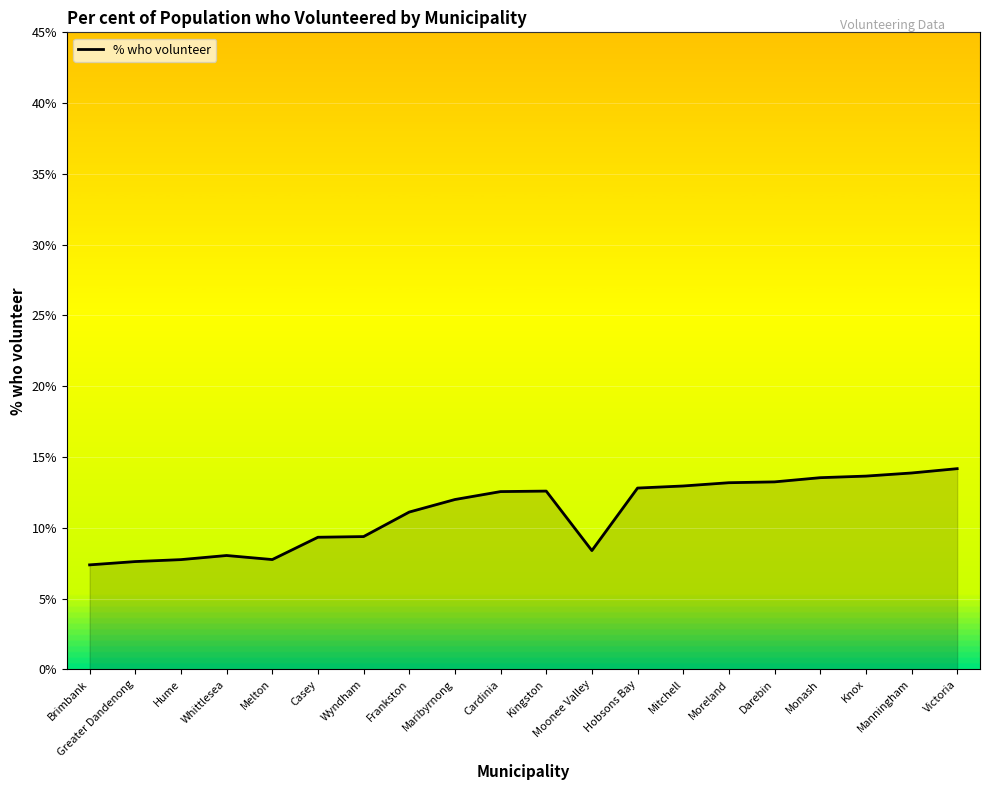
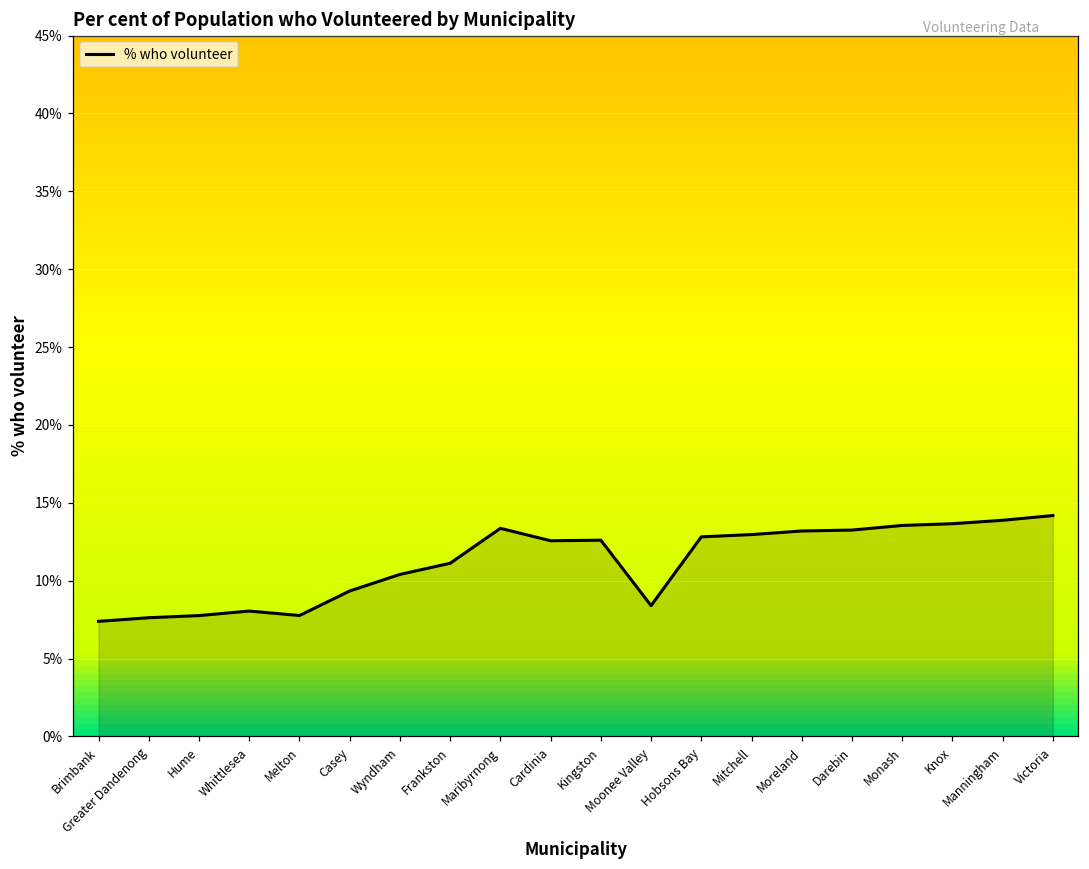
Wyndham: 9.4% -> 10.4%
Maribyrnong: 12.0% -> 13.4%
